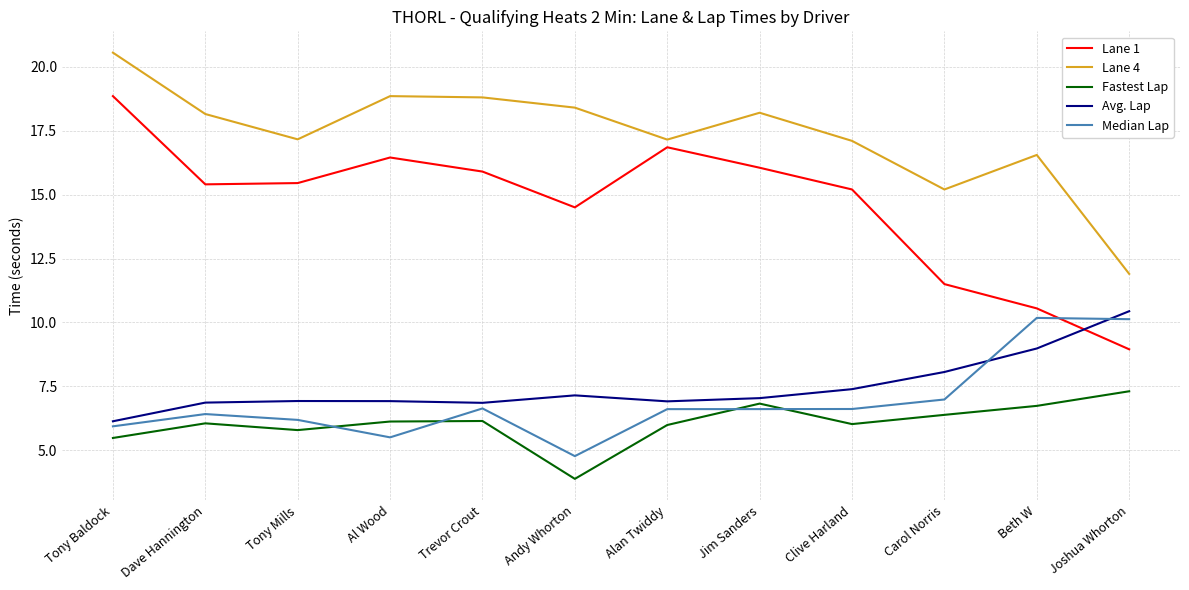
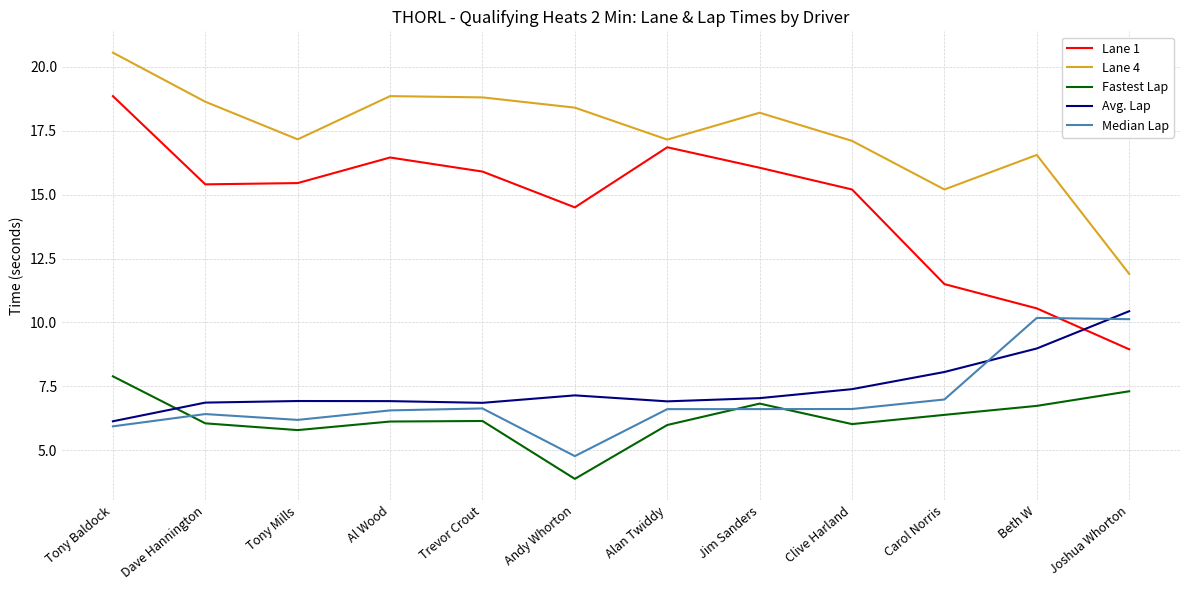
Fastest Lap, Tony Baldock: 5.5 -> 7.9
Lane 4, Dave Hannington: 18.2 -> 18.6
Median Lap, Al Wood: 5.5 -> 6.6
